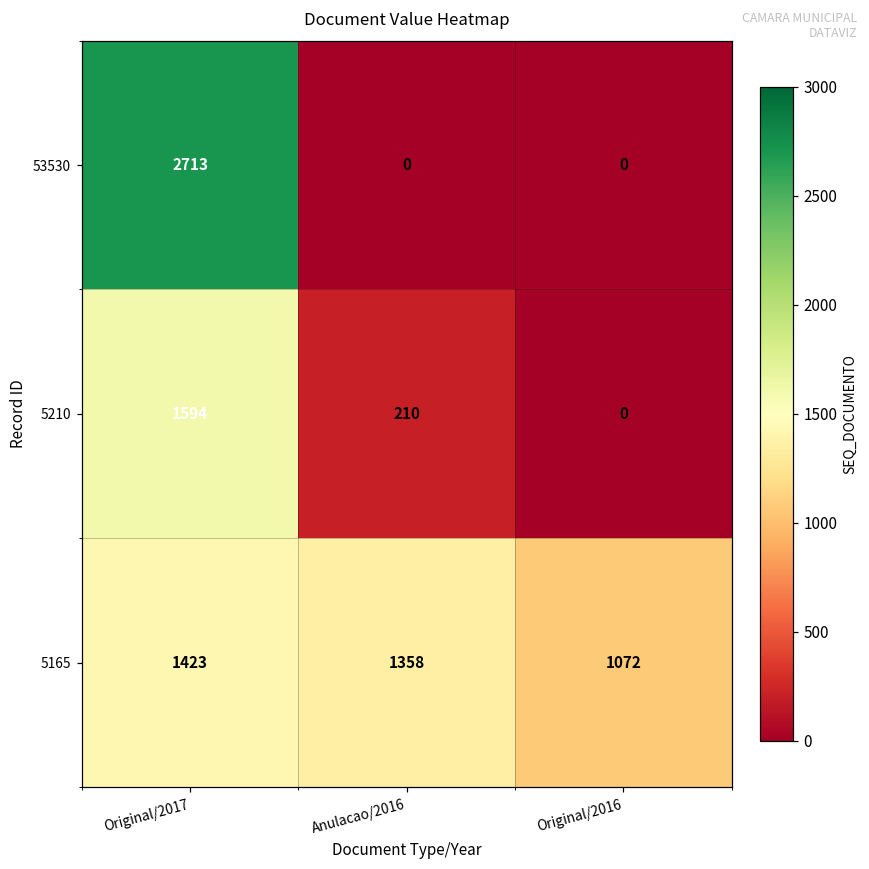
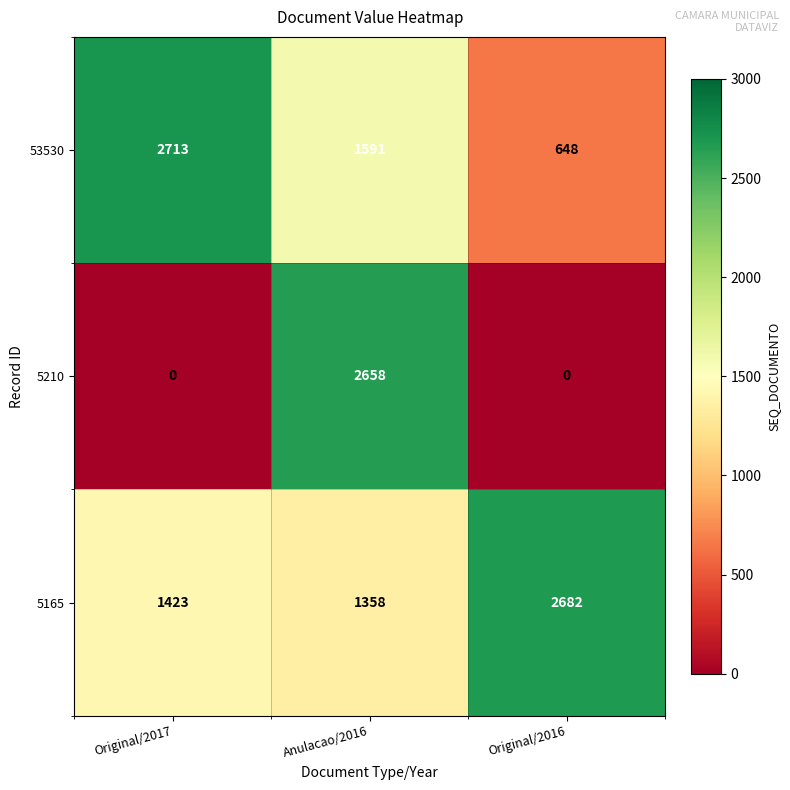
53530, Anulacao/2016: 0 -> 1591
53530, Original/2016: 0 -> 648
5210, Original/2017: 1594 -> 0
5210, Anulacao/2016: 210 -> 2658
5165, Original/2016: 1072 -> 2682
